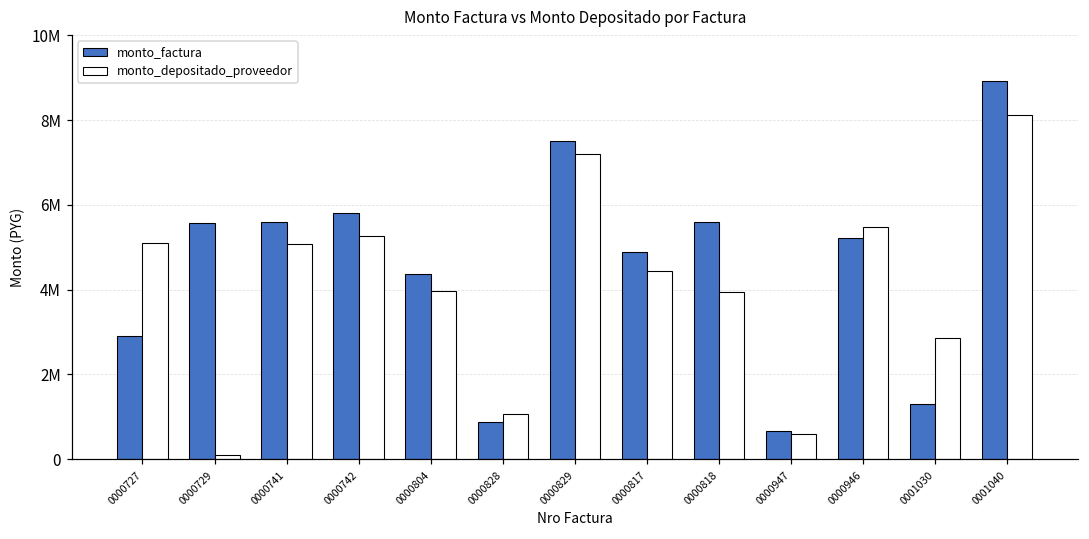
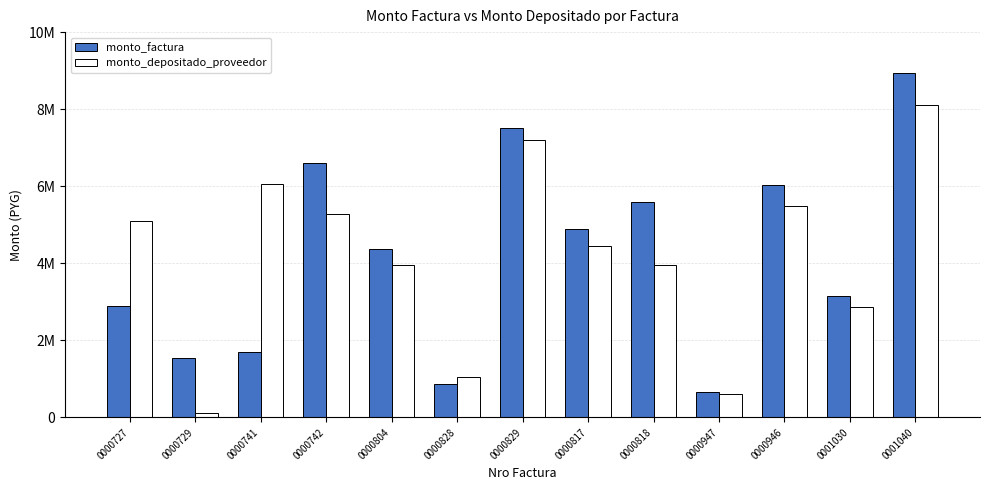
monto_factura, 0000729: 5600000 -> 1500000
monto_factura, 0000741: 5600000 -> 1700000
monto_depositado_proveedor, 0000741: 5100000 -> 6100000
monto_factura, 0000742: 5800000 -> 6600000
monto_factura, 0000946: 5200000 -> 6000000
monto_factura, 0001030: 1300000 -> 3100000
